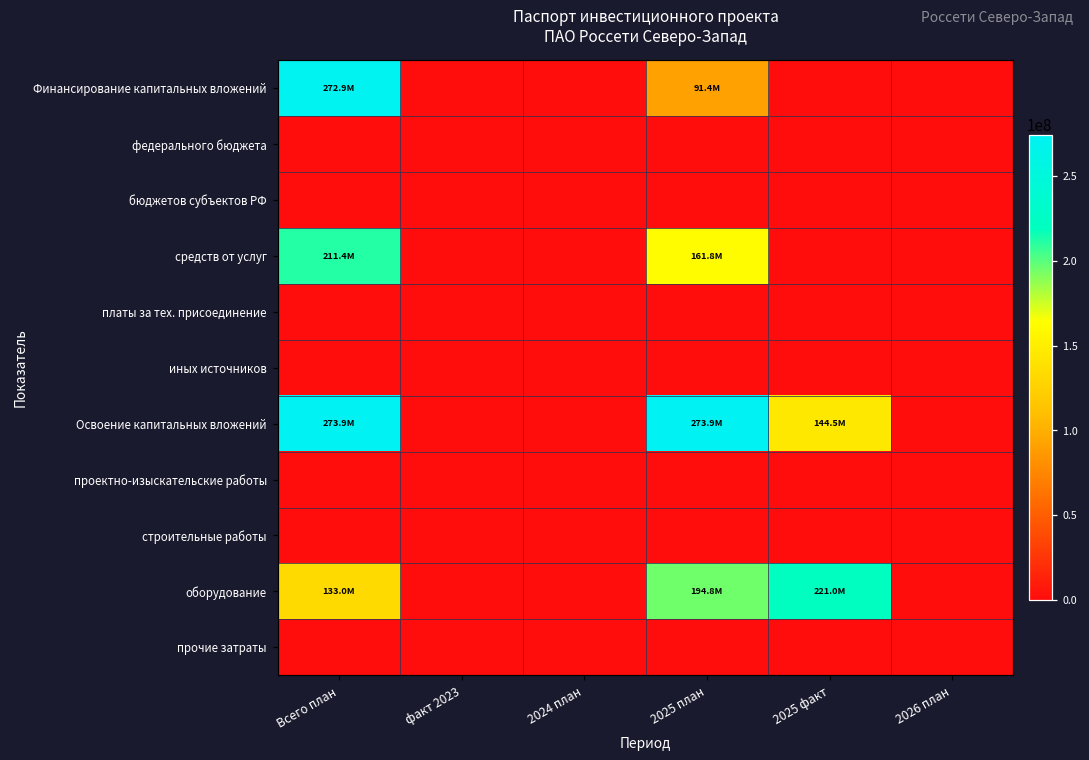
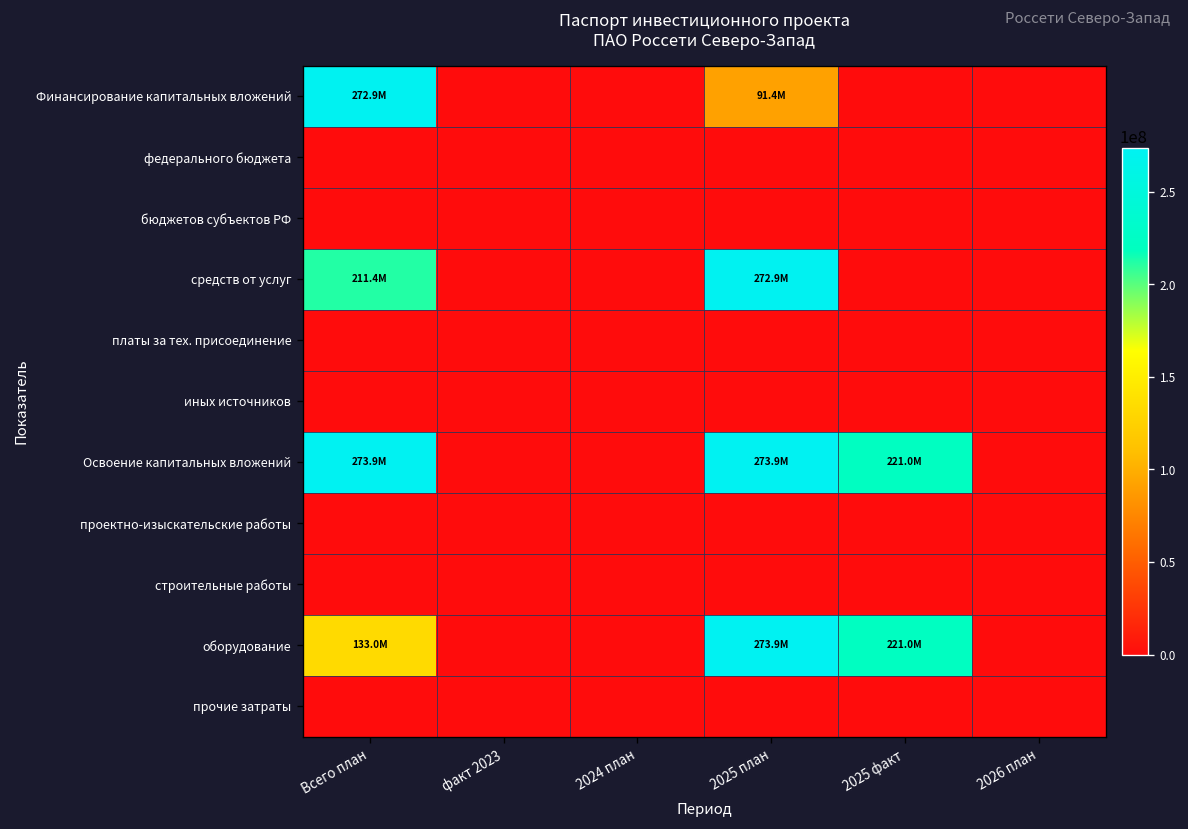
средств от услуг, 2025 план: 161.8M -> 272.9M
Освоение капитальных вложений, 2025 факт: 144.5M -> 221.0M
оборудование, 2025 план: 194.8M -> 273.9M
